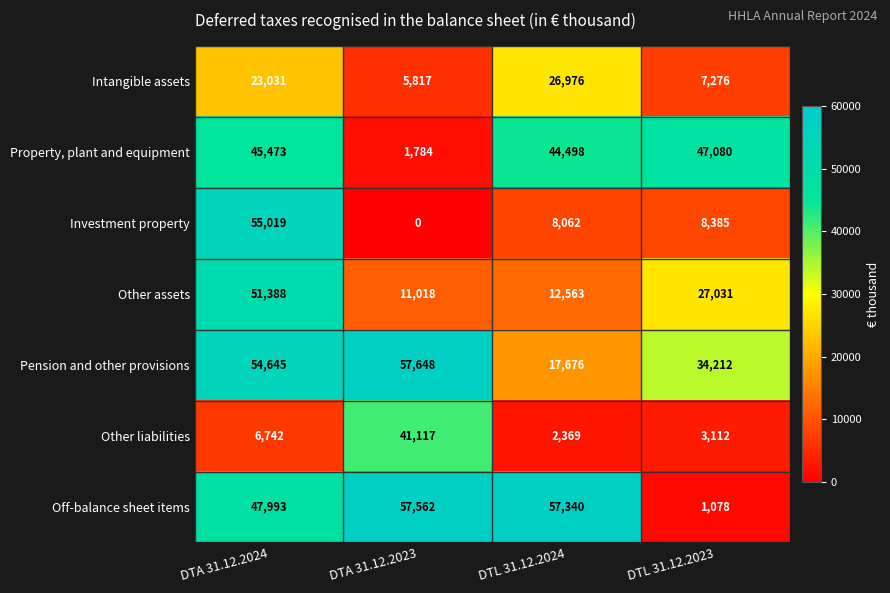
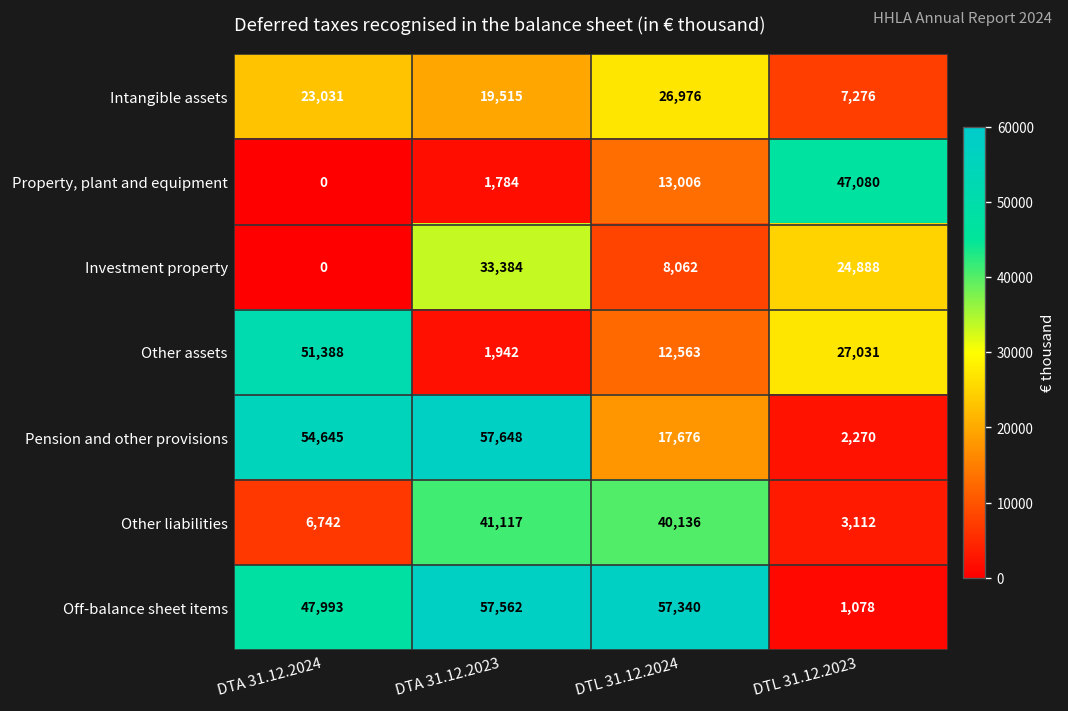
Intangible assets, DTA 31.12.2023: 5,817 -> 19,515
Property, plant and equipment, DTA 31.12.2024: 45,473 -> 0
Property, plant and equipment, DTL 31.12.2024: 44,498 -> 13,006
Investment property, DTA 31.12.2024: 55,019 -> 0
Investment property, DTA 31.12.2023: 0 -> 33,384
Investment property, DTL 31.12.2023: 8,385 -> 24,888
Other assets, DTA 31.12.2023: 11,018 -> 1,942
Pension and other provisions, DTL 31.12.2023: 34,212 -> 2,270
Other liabilities, DTL 31.12.2024: 2,369 -> 40,136
